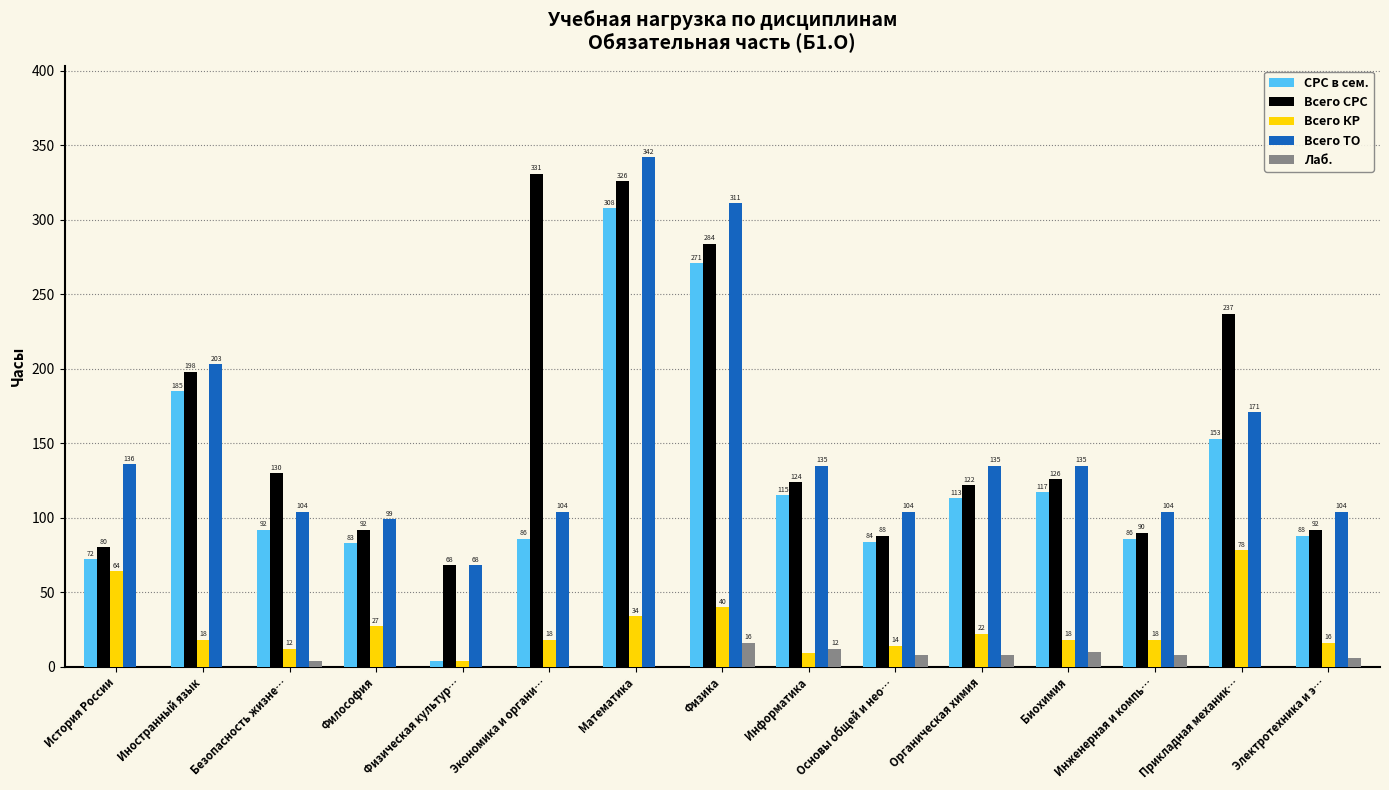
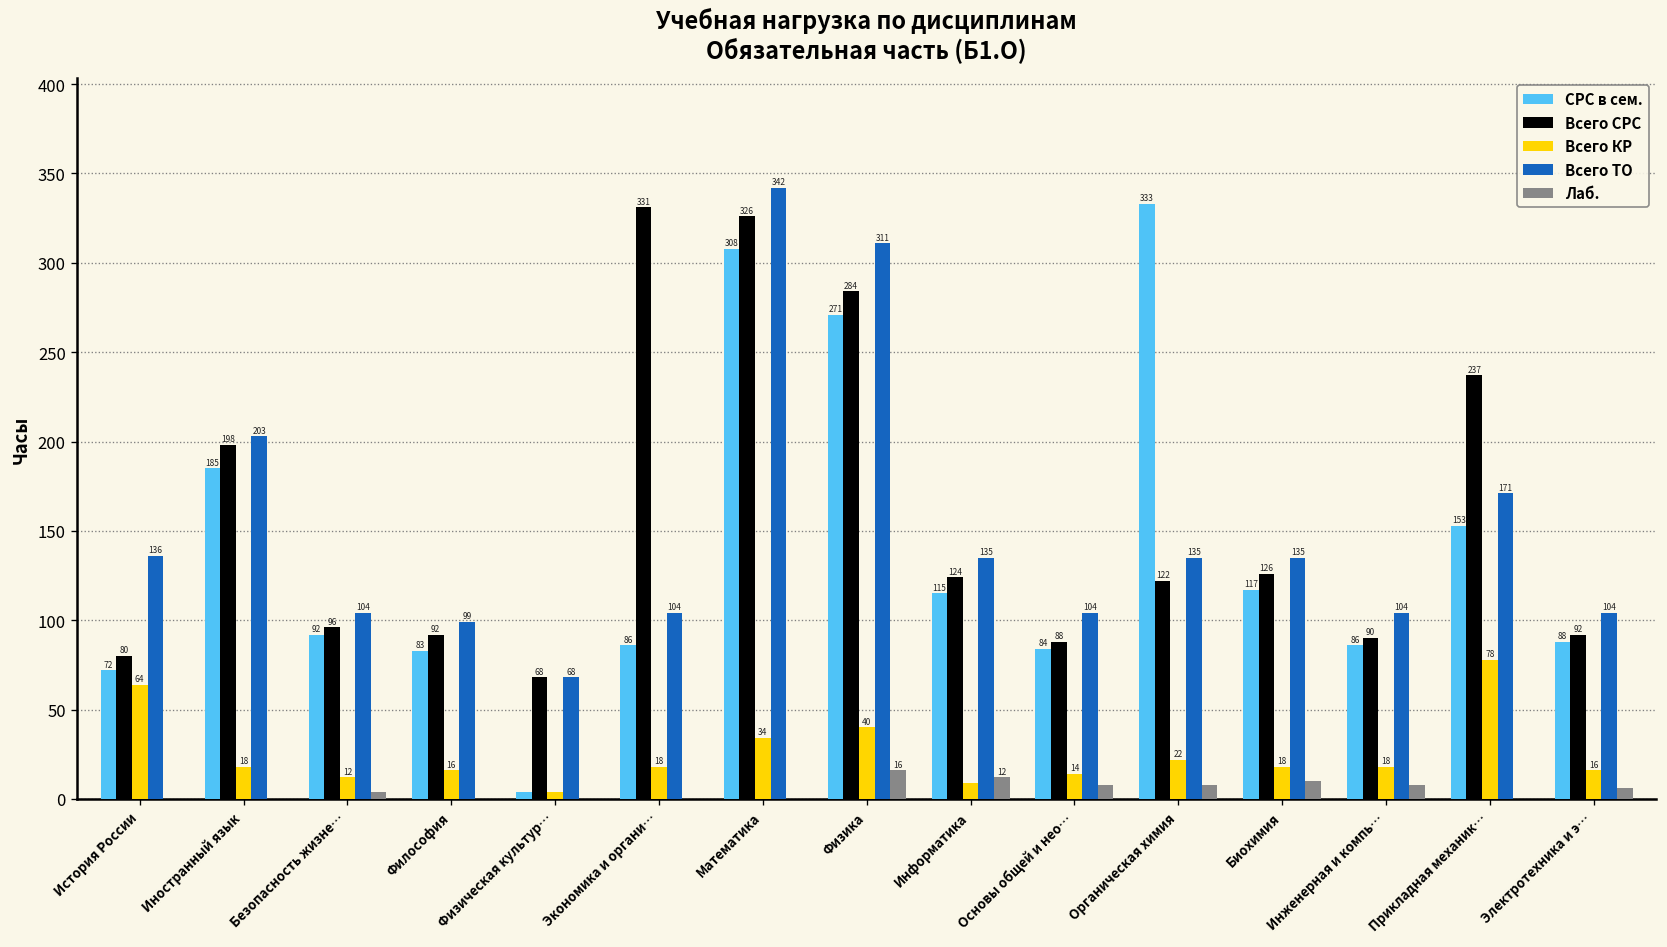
Всего СРС, Безопасность жизне…: 130 -> 96
Всего КР, Философия: 27 -> 16
СРС в сем., Органическая химия: 113 -> 333
